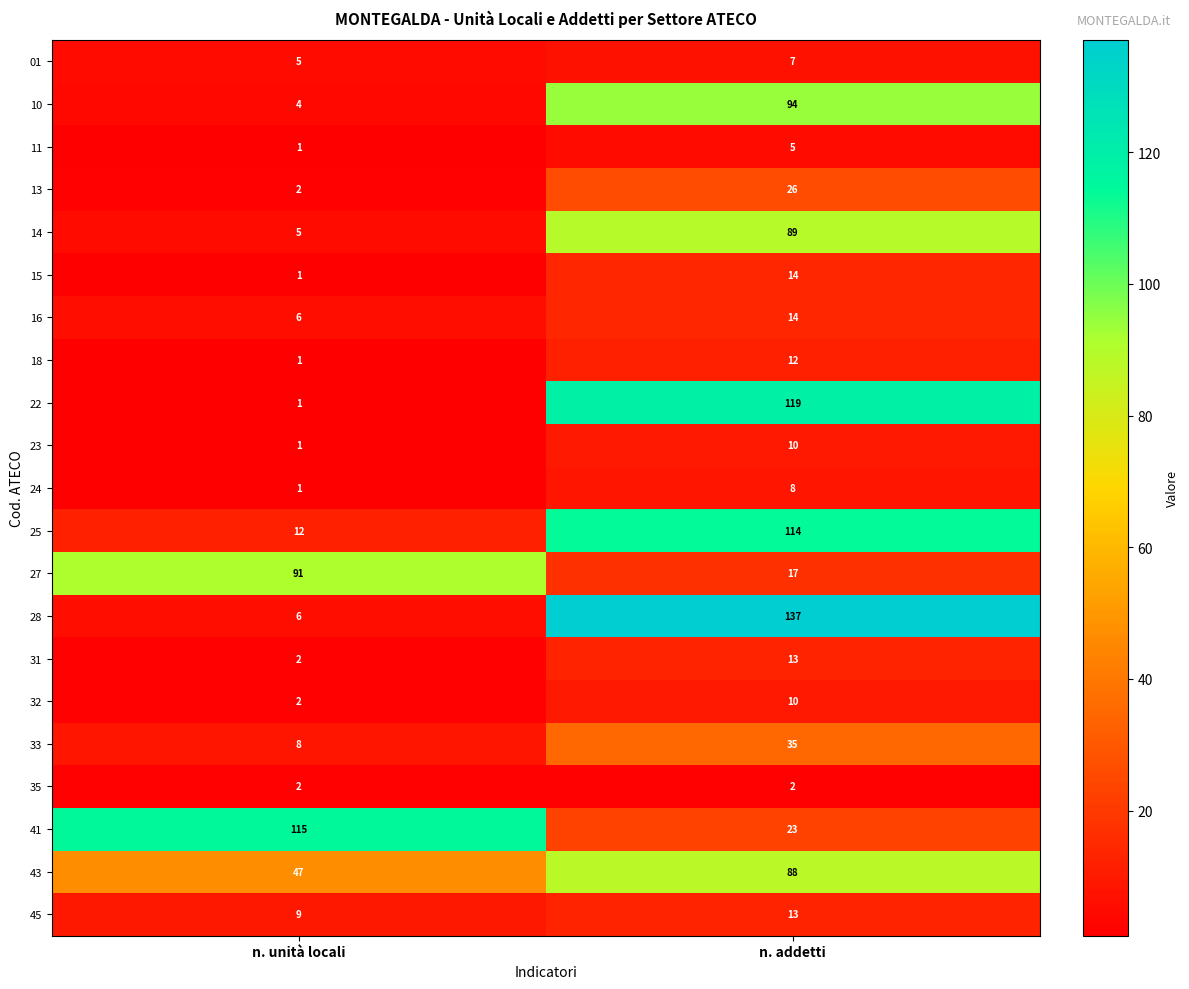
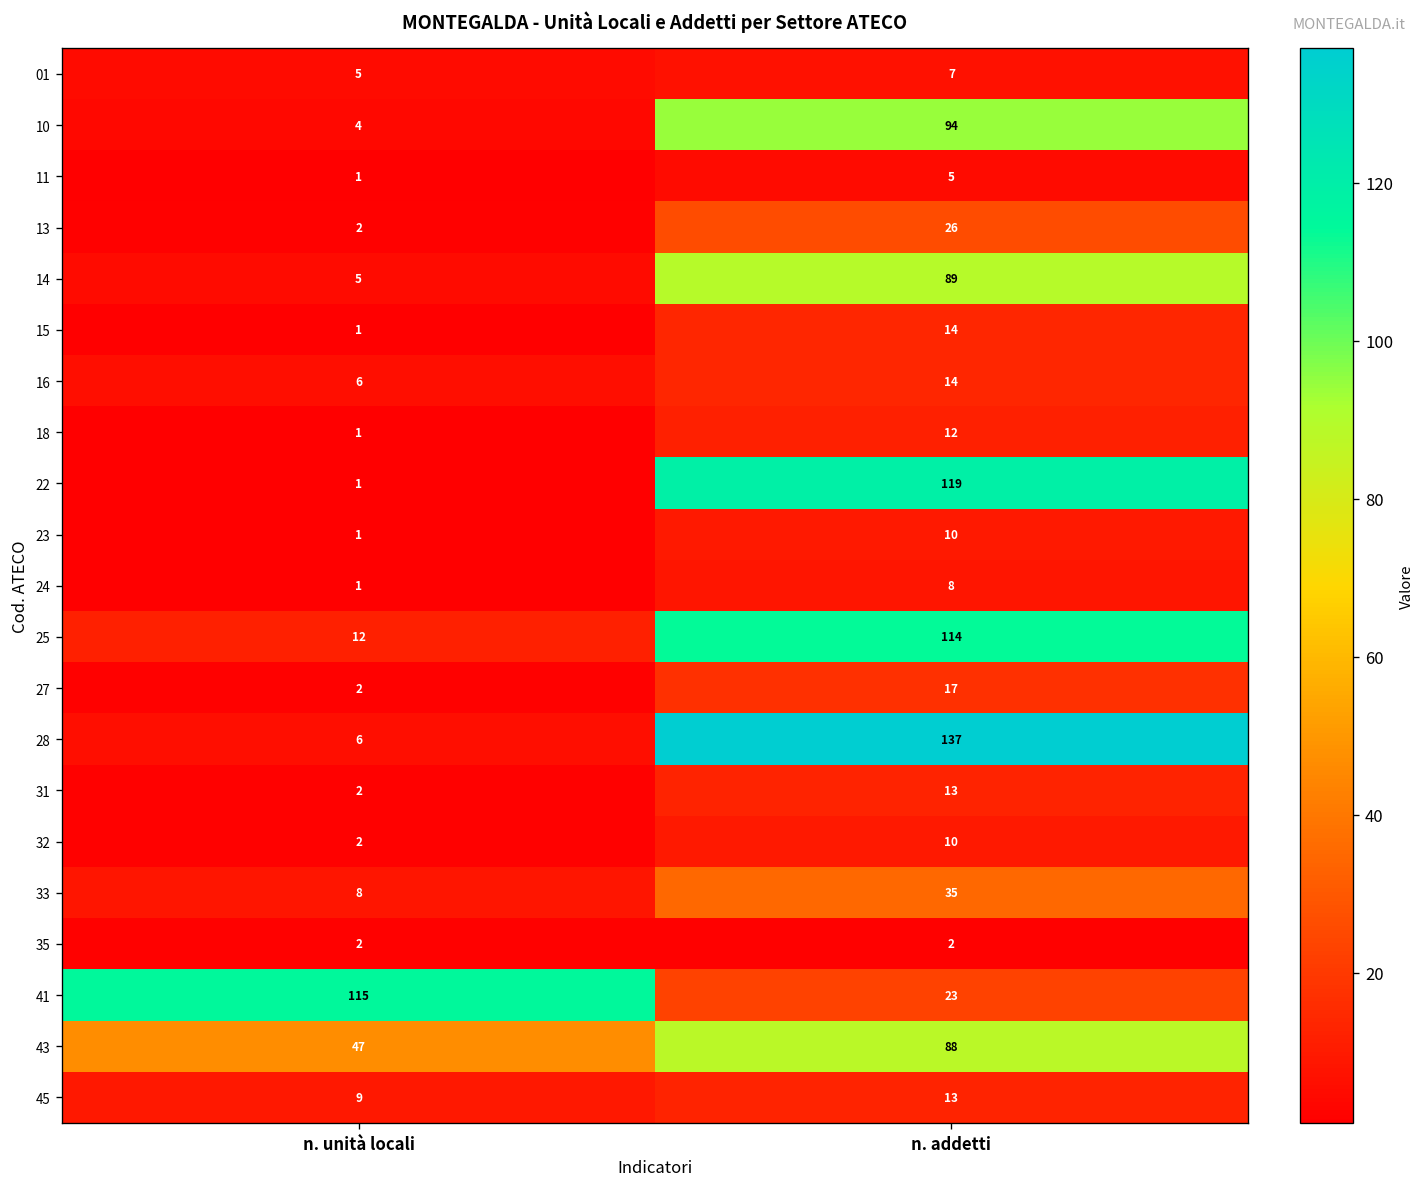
27, n. unità locali: 91 -> 2
